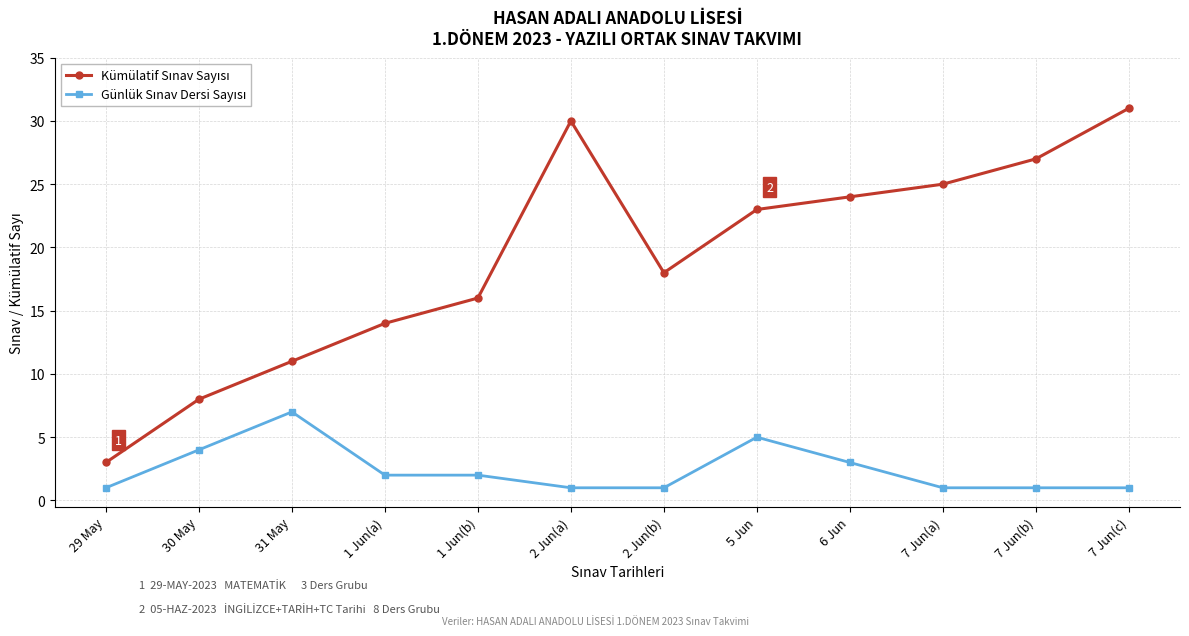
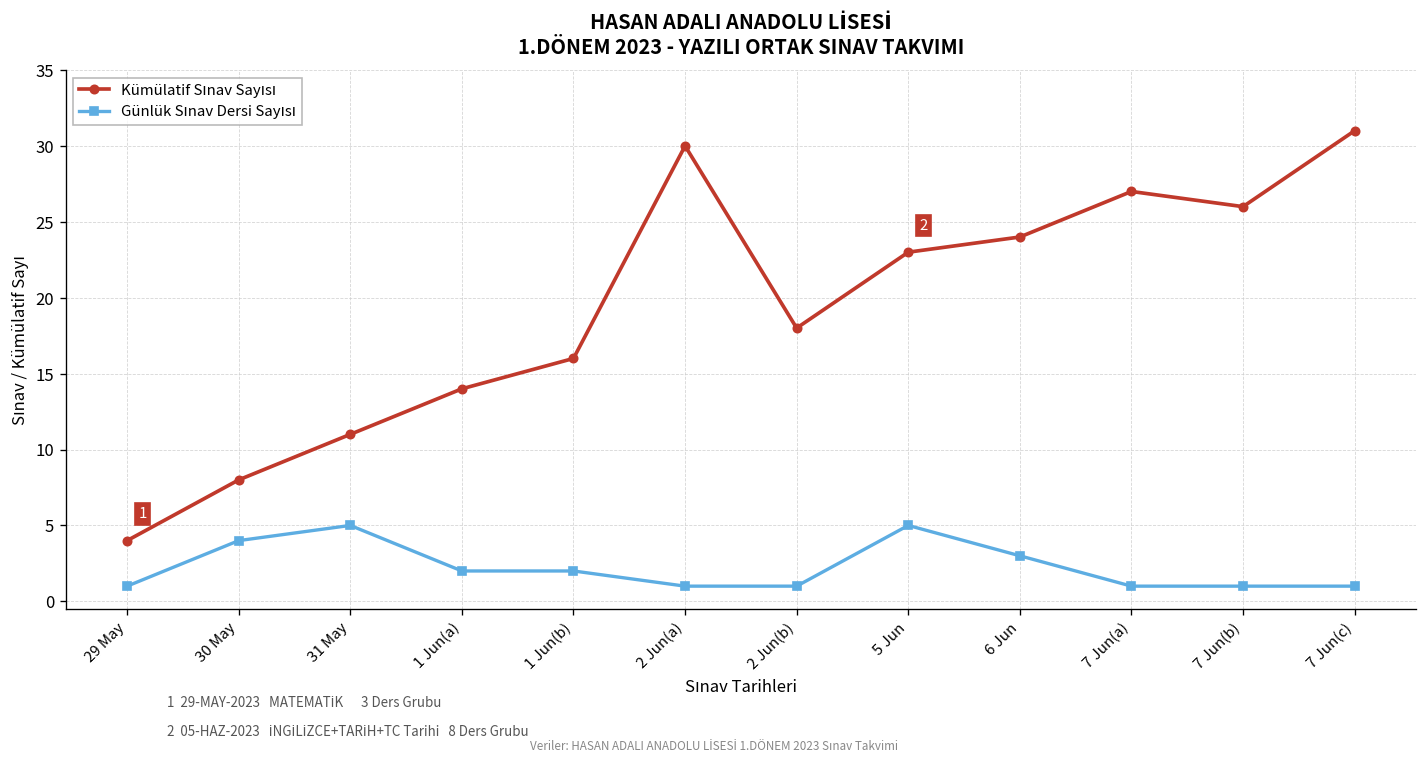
Kümülatif Sınav Sayısı, 29 May: 3 -> 4
Günlük Sınav Dersi Sayısı, 31 May: 7 -> 5
Kümülatif Sınav Sayısı, 7 Jun(a): 25 -> 27
Kümülatif Sınav Sayısı, 7 Jun(b): 27 -> 26
